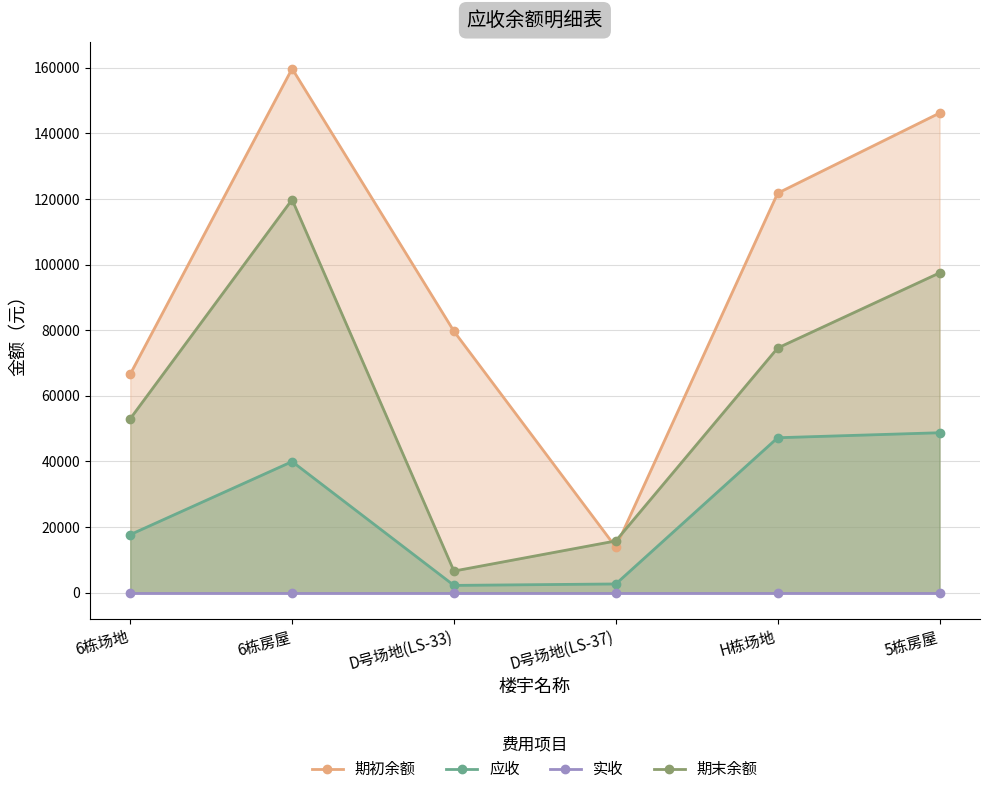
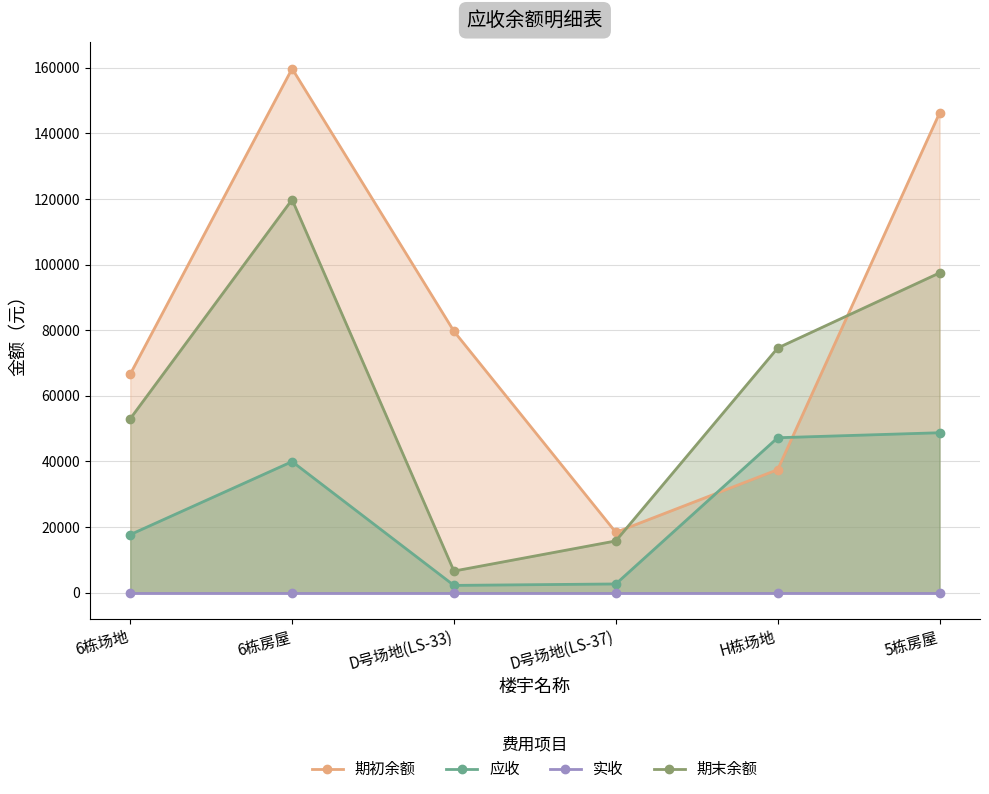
期初余额, D号场地(LS-37): 14000 -> 18000
期初余额, H栋场地: 122000 -> 37000
